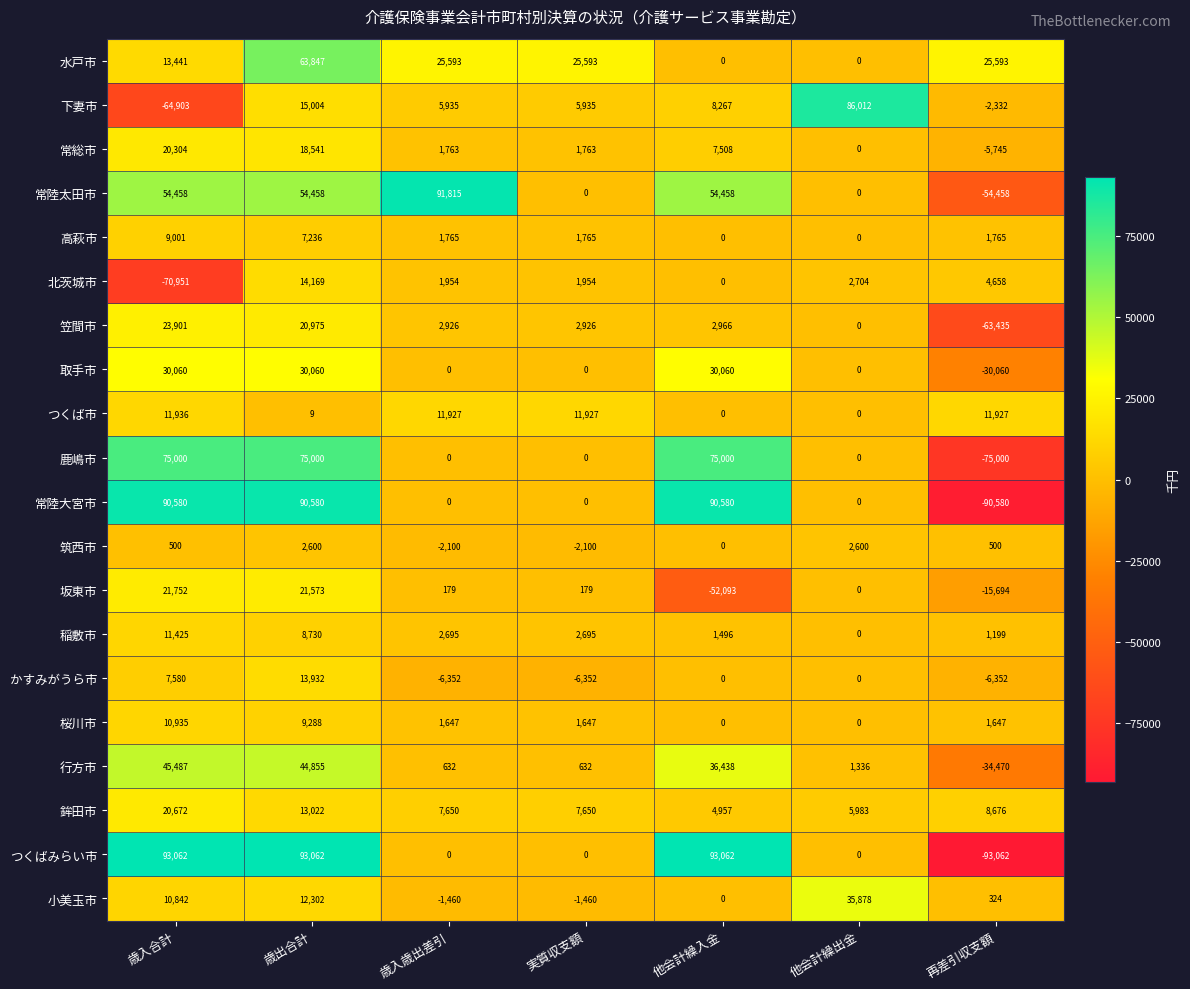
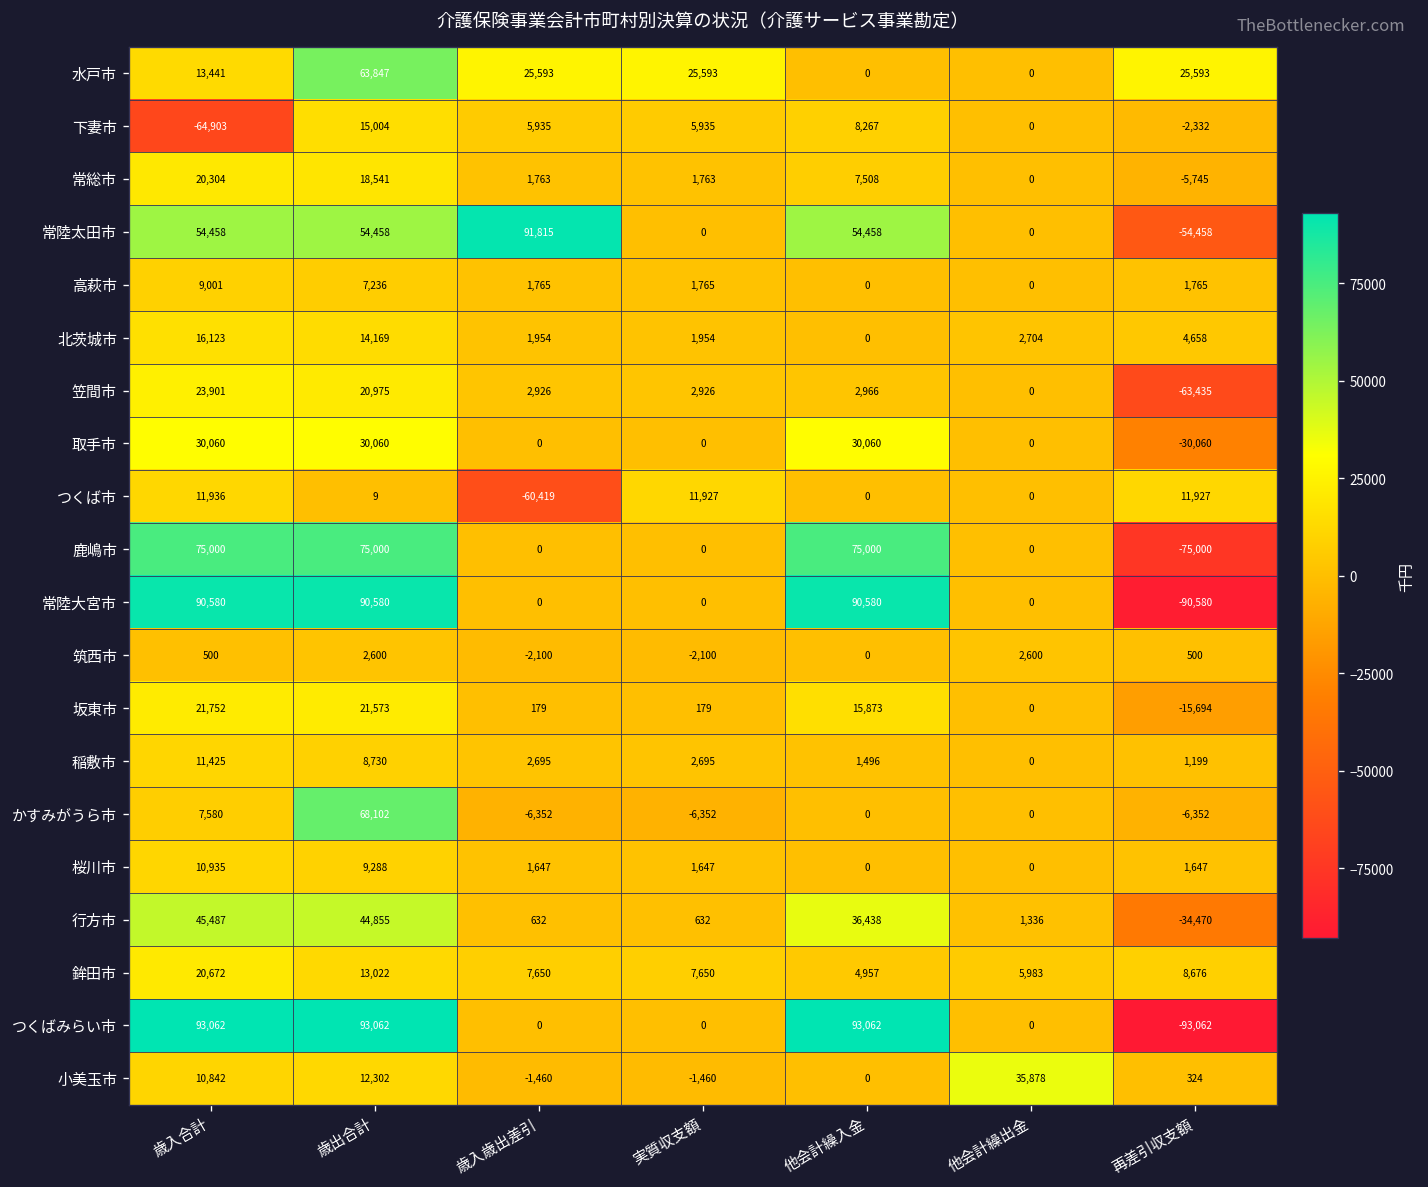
下妻市, 他会計繰出金: 86,012 -> 0
北茨城市, 歳入合計: -70,951 -> 16,123
つくば市, 歳入歳出差引: 11,927 -> -60,419
坂東市, 他会計繰入金: -52,093 -> 15,873
かすみがうら市, 歳出合計: 13,932 -> 68,102
